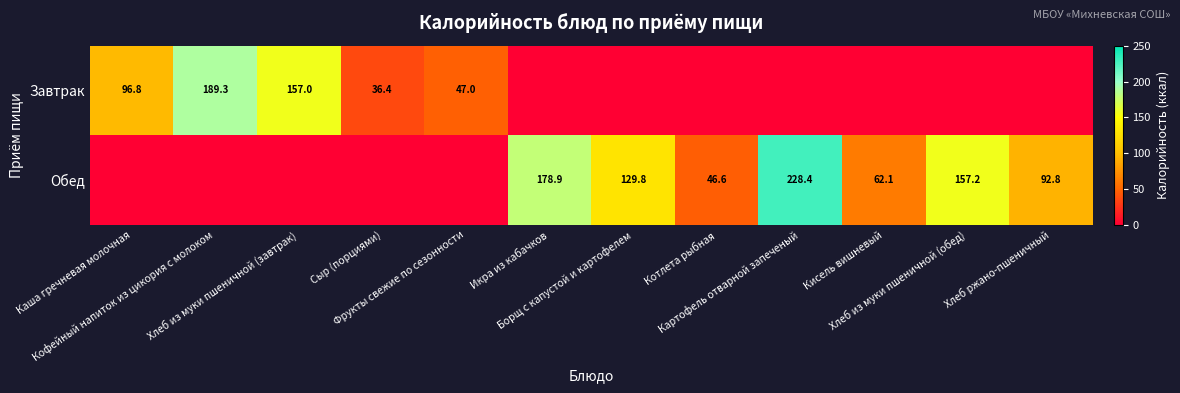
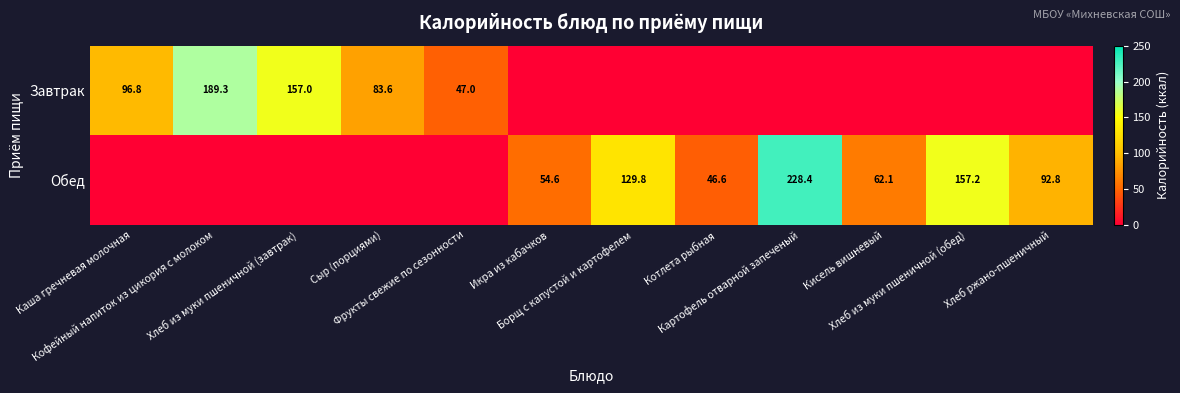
Завтрак, Сыр (порциями): 36.4 -> 83.6
Обед, Икра из кабачков: 178.9 -> 54.6
